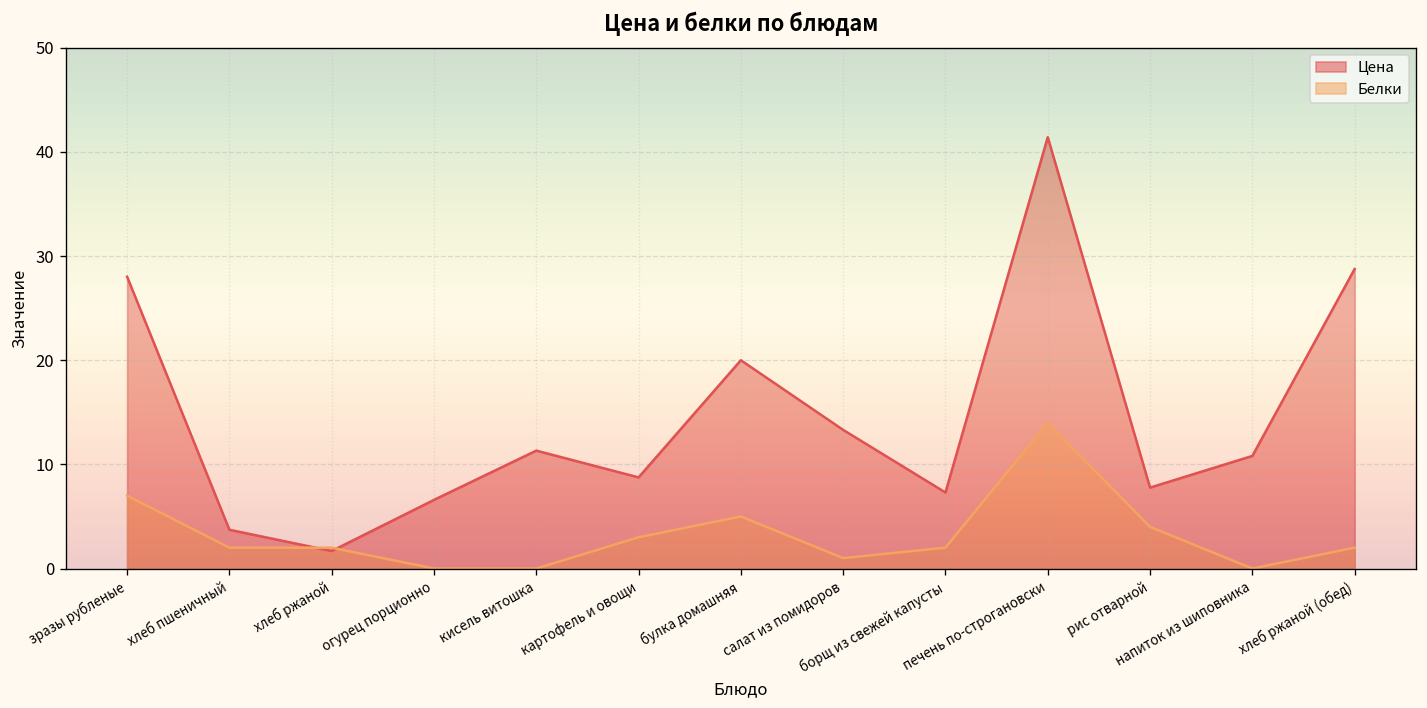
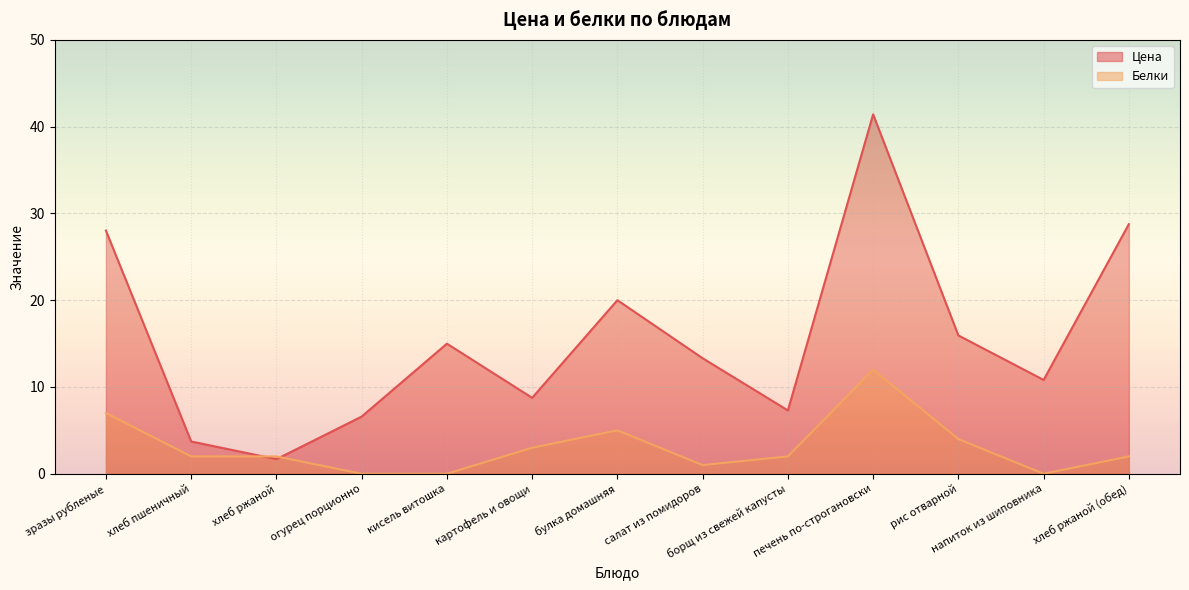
Цена, кисель витошка: 11 -> 15
Белки, печень по-строгановски: 14 -> 12
Цена, рис отварной: 8 -> 16
